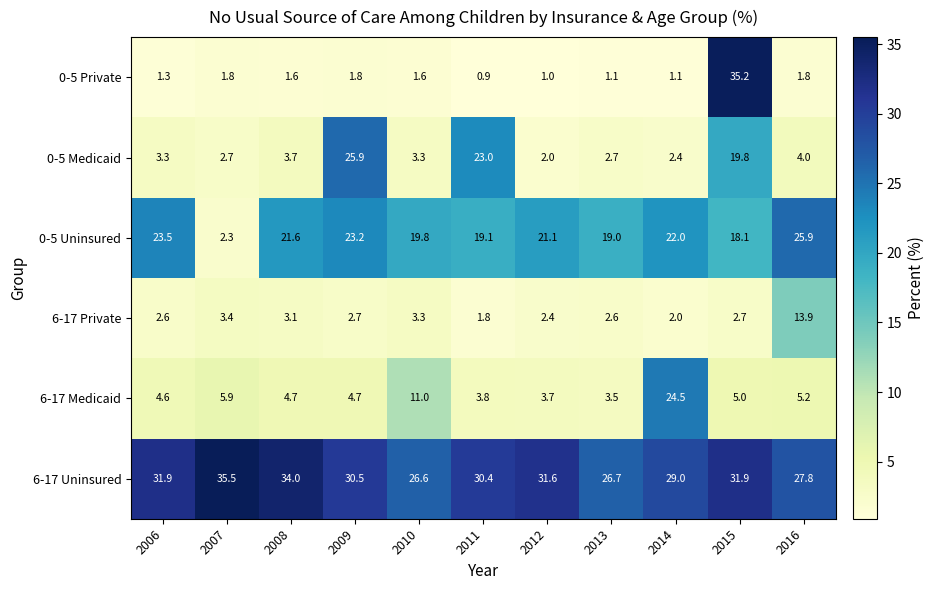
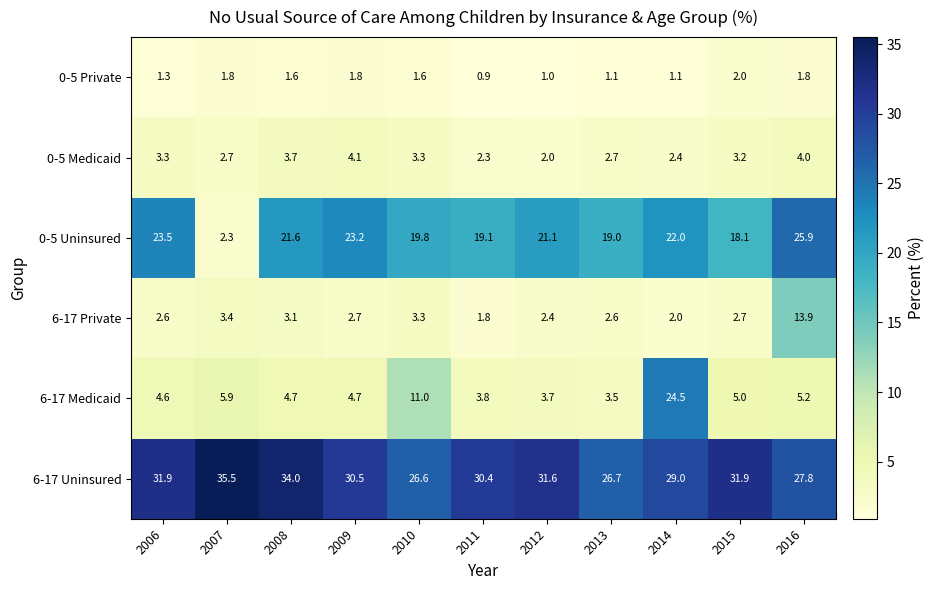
0-5 Private, 2015: 35.2 -> 2.0
0-5 Medicaid, 2009: 25.9 -> 4.1
0-5 Medicaid, 2011: 23.0 -> 2.3
0-5 Medicaid, 2015: 19.8 -> 3.2
